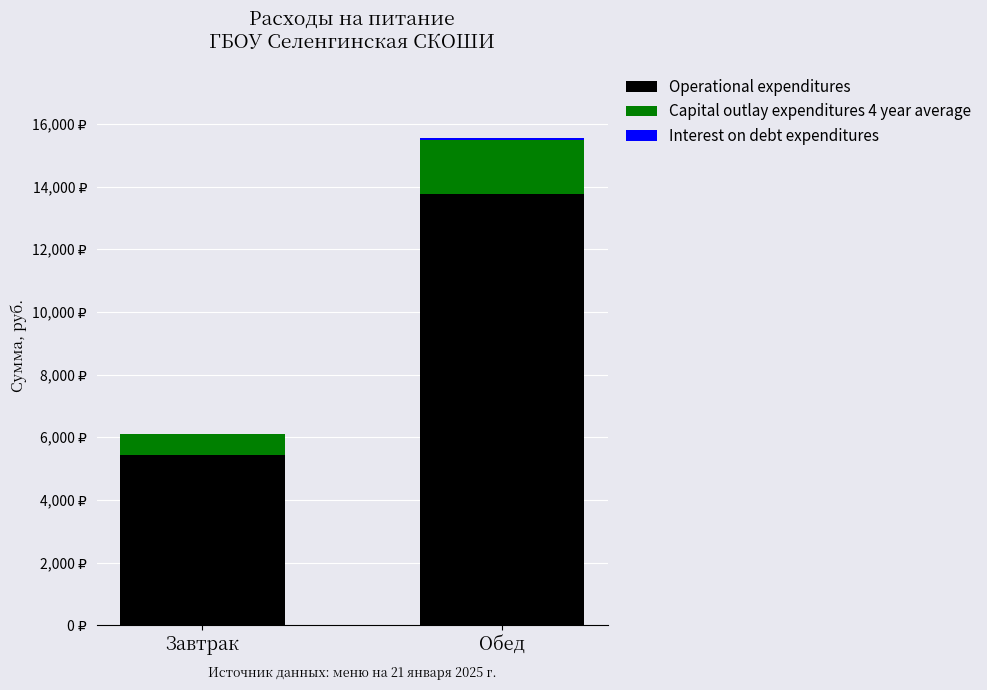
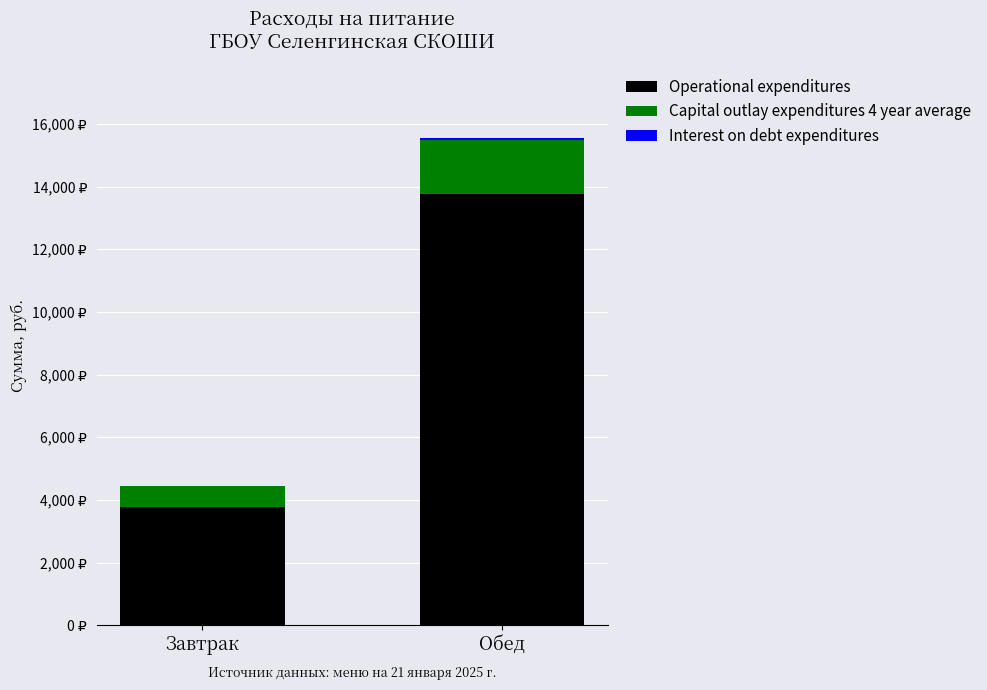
Operational expenditures, Завтрак: 5,400 ₽ -> 3,800 ₽
